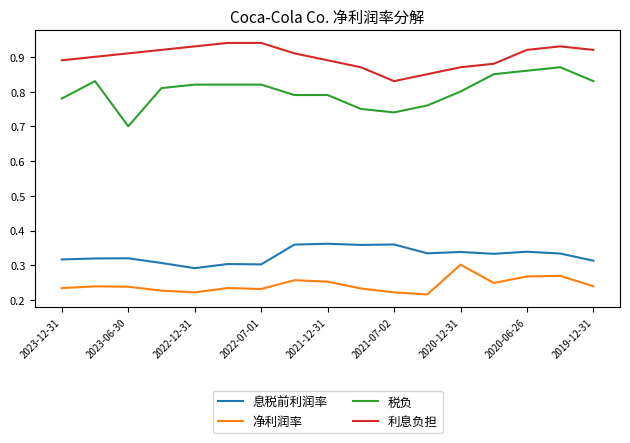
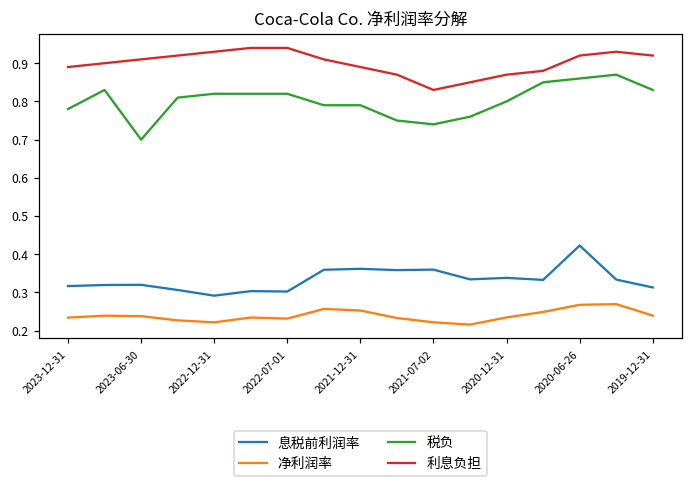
净利润率, 2020-12-31: 0.30 -> 0.23
息税前利润率, 2020-06-26: 0.34 -> 0.42
